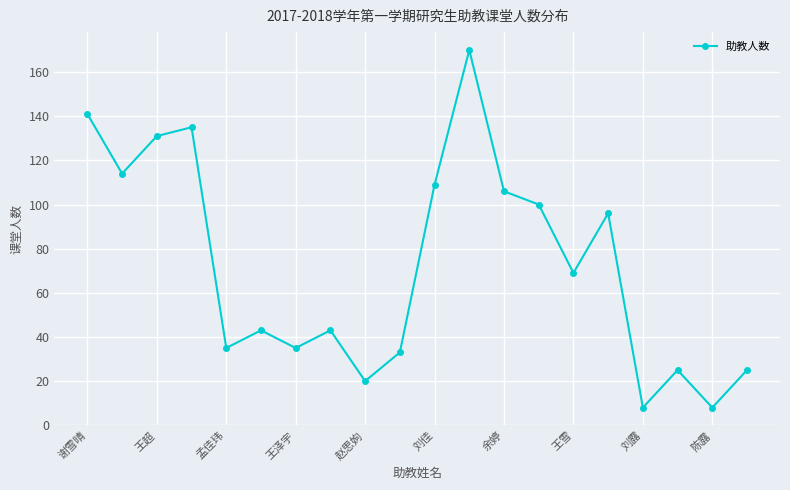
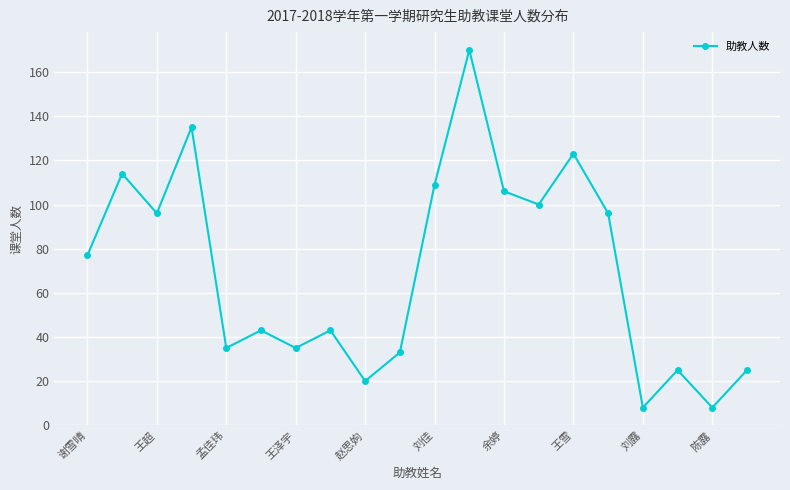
谢雪晴: 141 -> 77
王超: 131 -> 96
王雪: 69 -> 123
